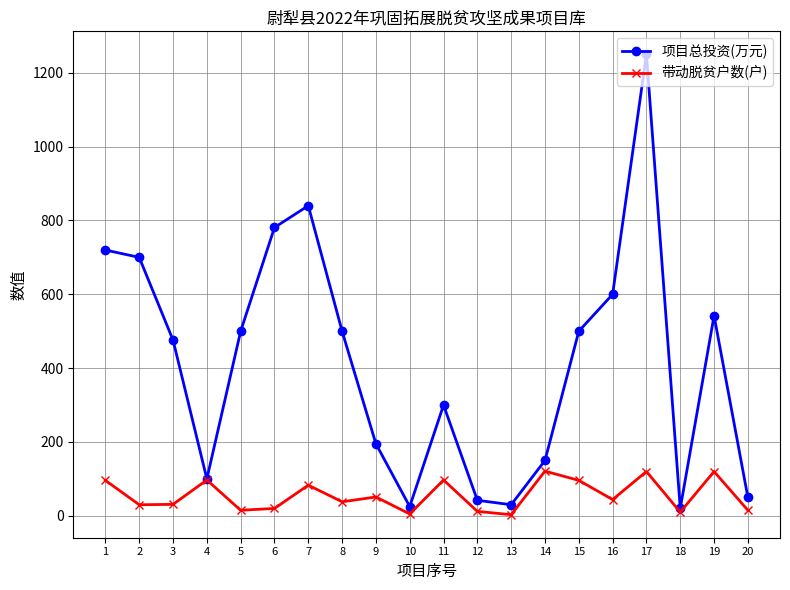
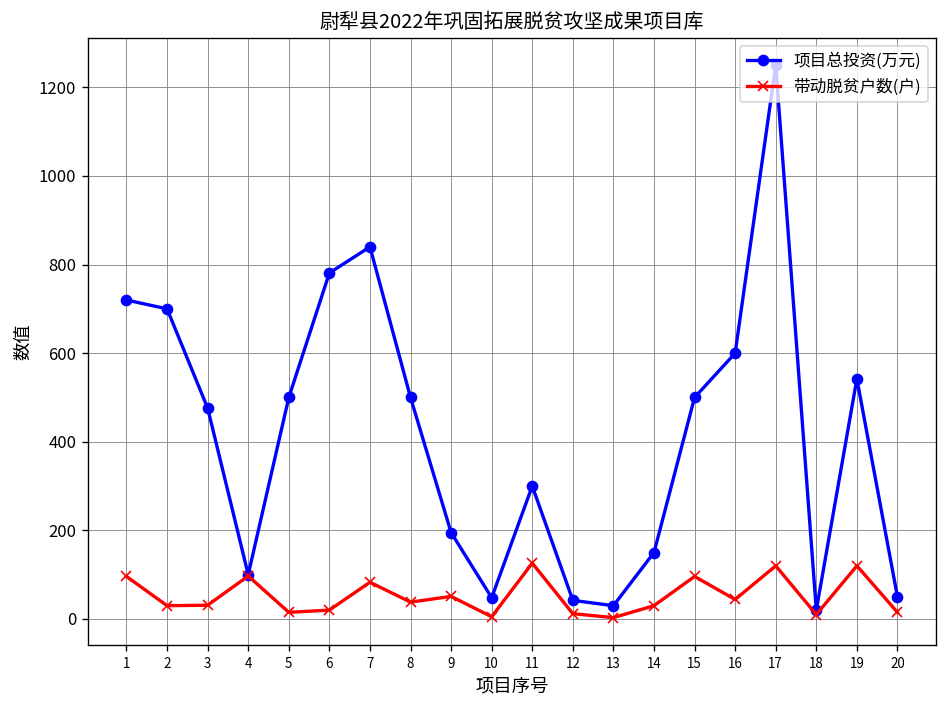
项目总投资(万元), 10: 30 -> 50
带动脱贫户数(户), 11: 100 -> 130
带动脱贫户数(户), 14: 120 -> 30
